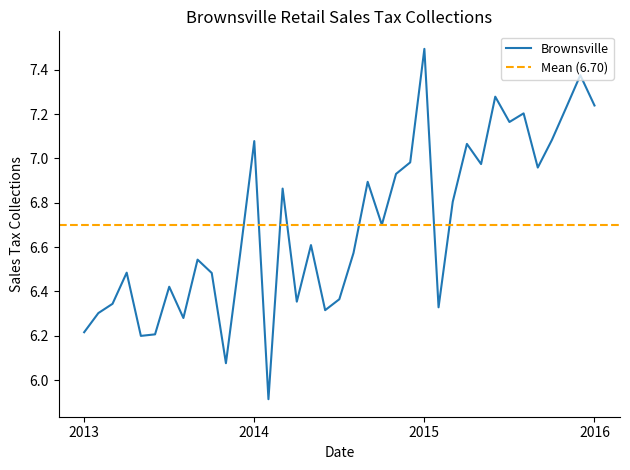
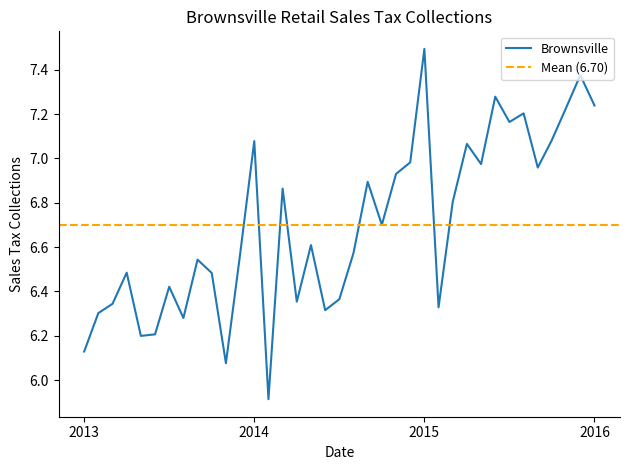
2013: 6.22 -> 6.13
